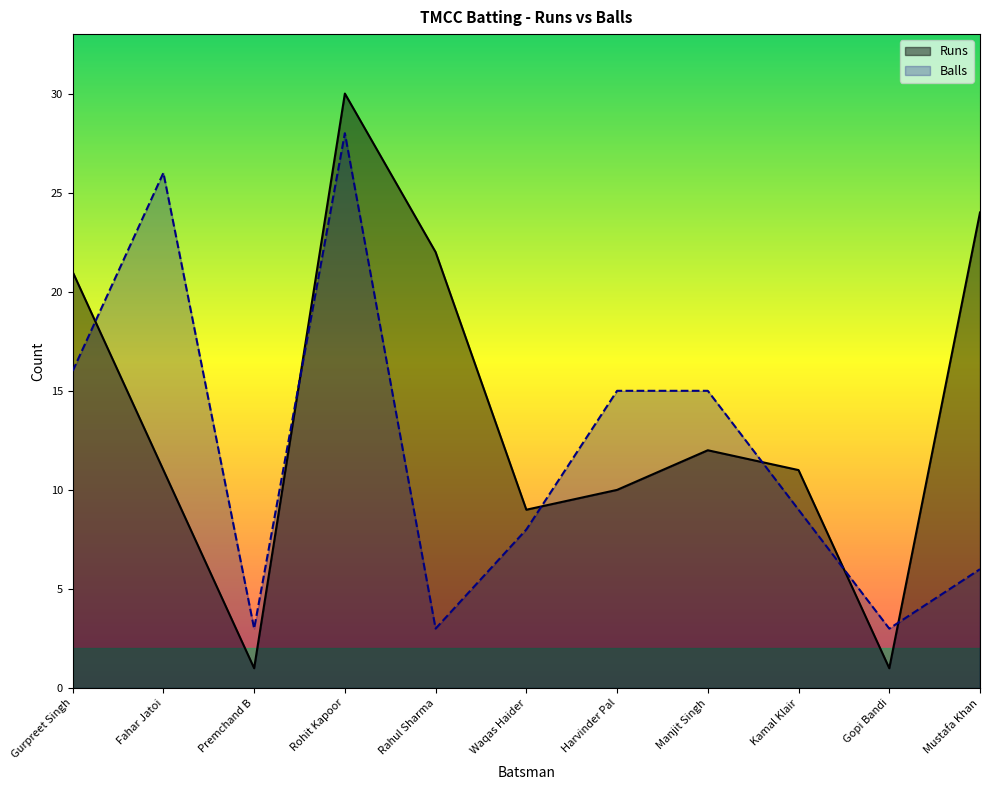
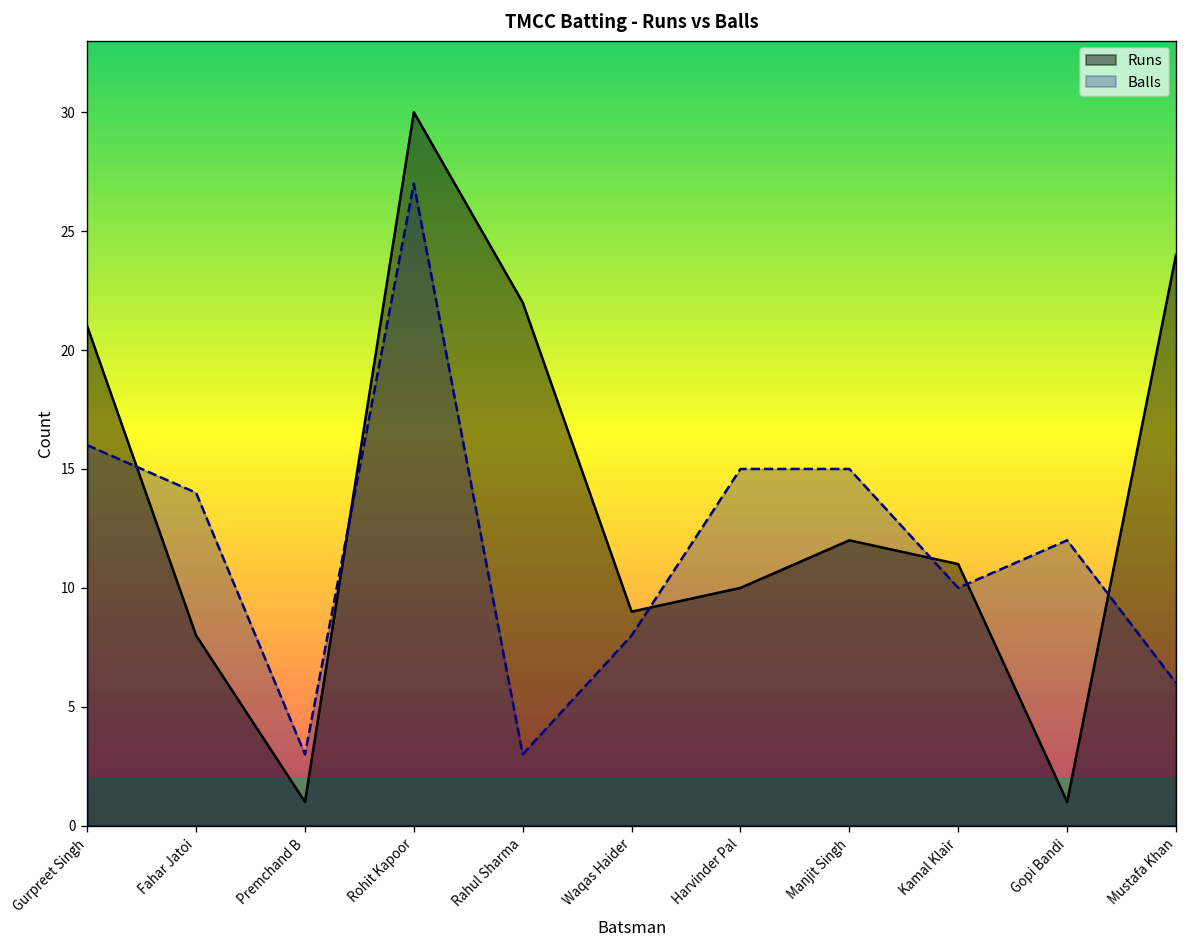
Runs, Fahar Jatoi: 11 -> 8
Balls, Fahar Jatoi: 26 -> 14
Balls, Rohit Kapoor: 28 -> 27
Balls, Kamal Klair: 9 -> 10
Balls, Gopi Bandi: 3 -> 12
